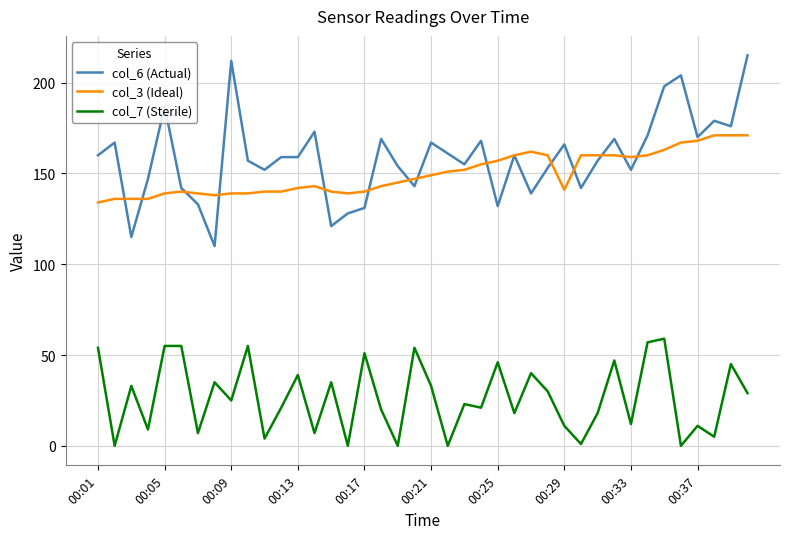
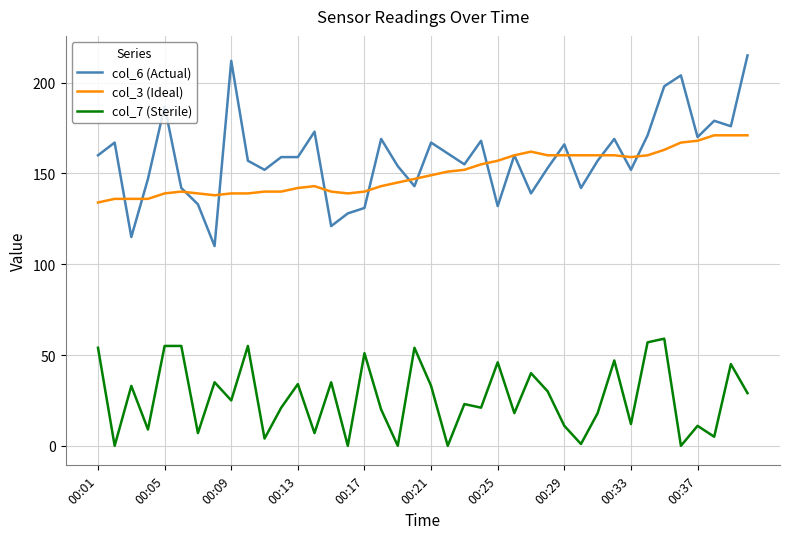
col_7 (Sterile), 00:13: 39 -> 34
col_3 (Ideal), 00:29: 141 -> 160
